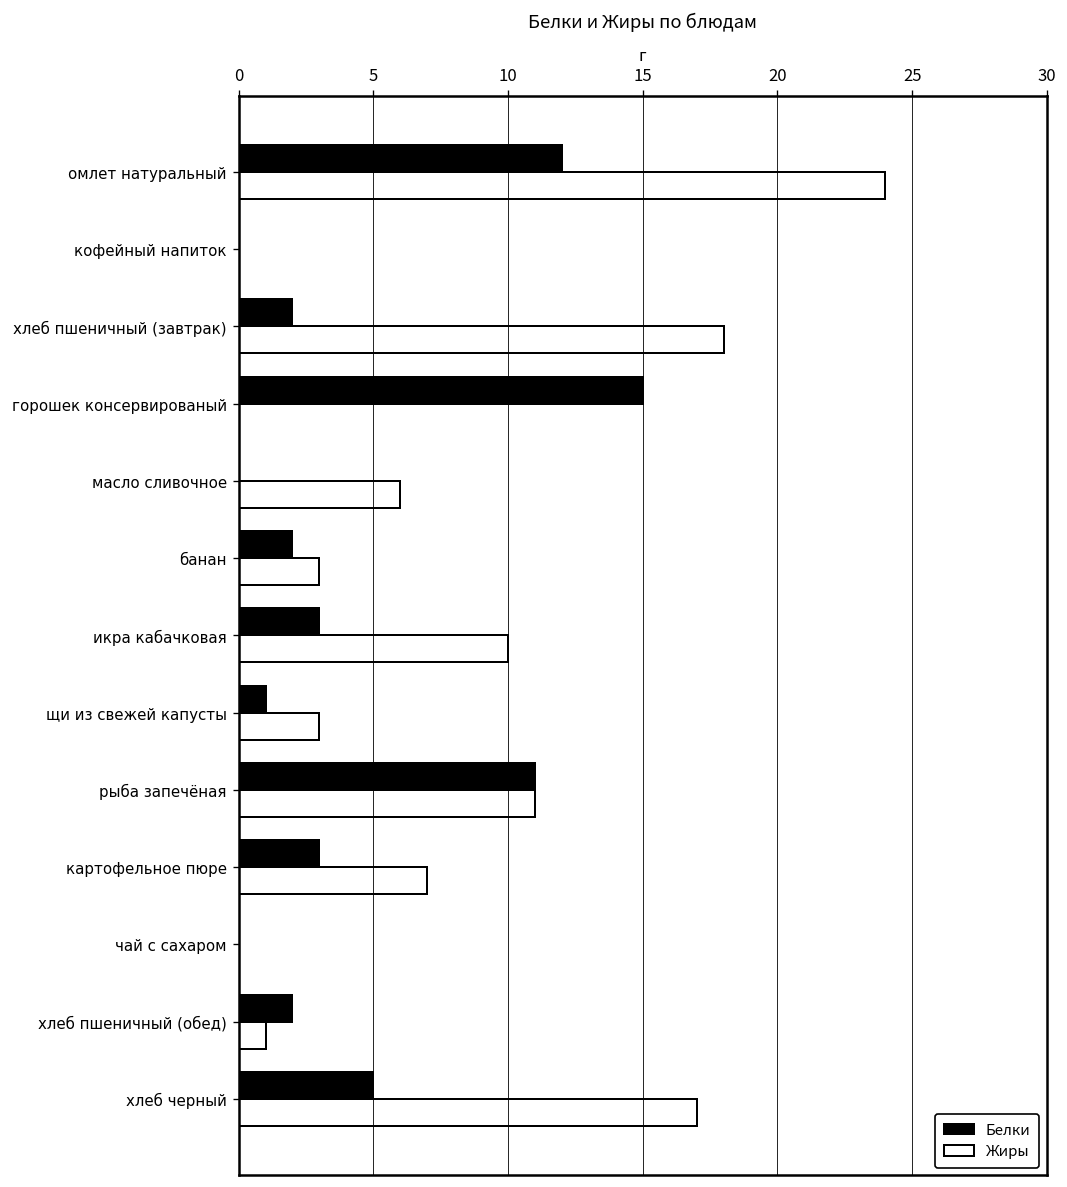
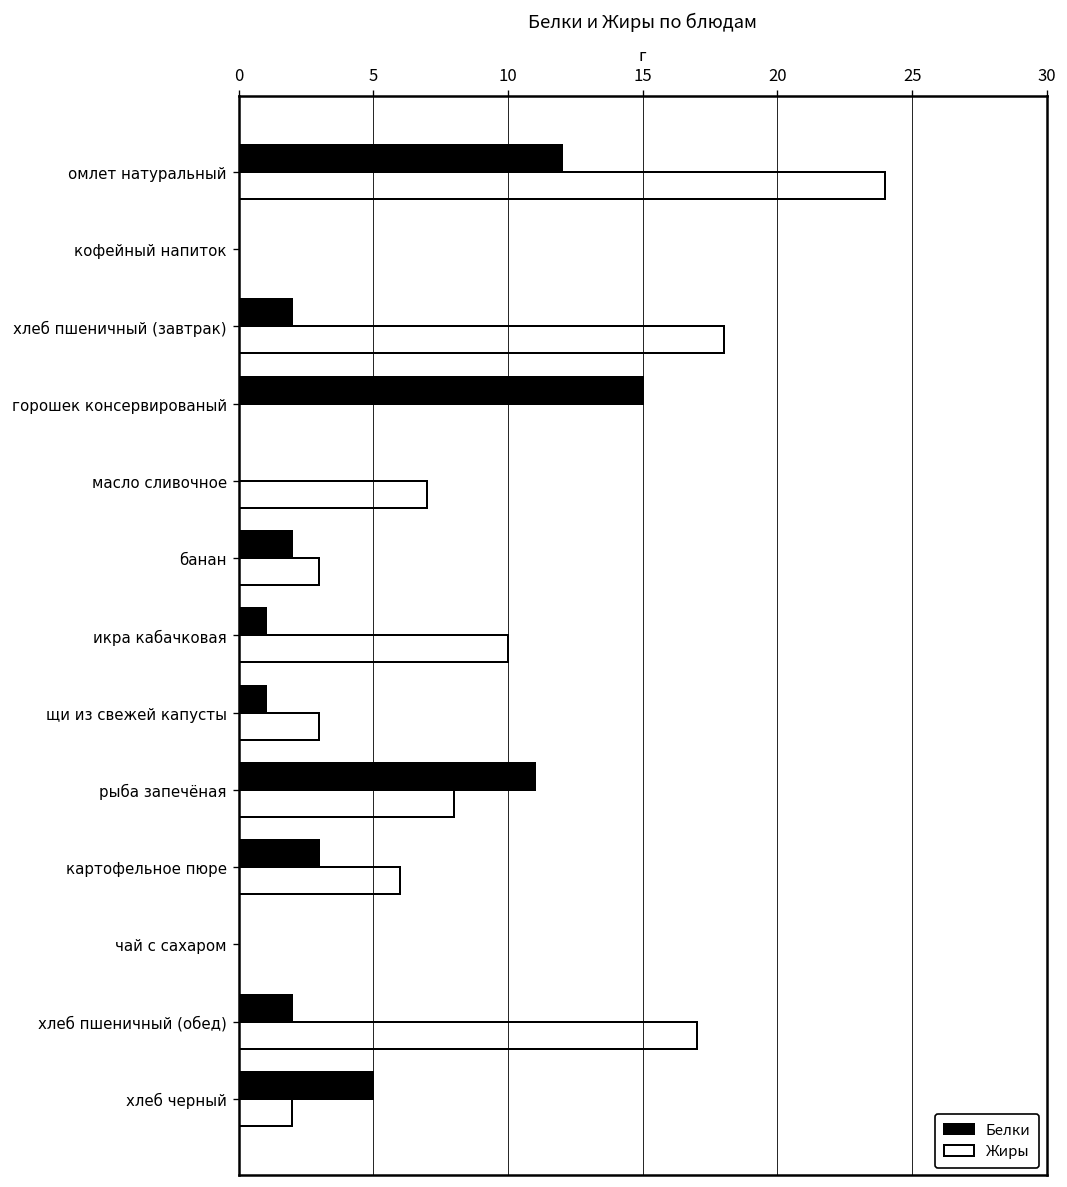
Жиры, масло сливочное: 6 -> 7
Белки, икра кабачковая: 3 -> 1
Жиры, рыба запечёная: 11 -> 8
Жиры, картофельное пюре: 7 -> 6
Жиры, хлеб пшеничный (обед): 1 -> 17
Жиры, хлеб черный: 17 -> 2
